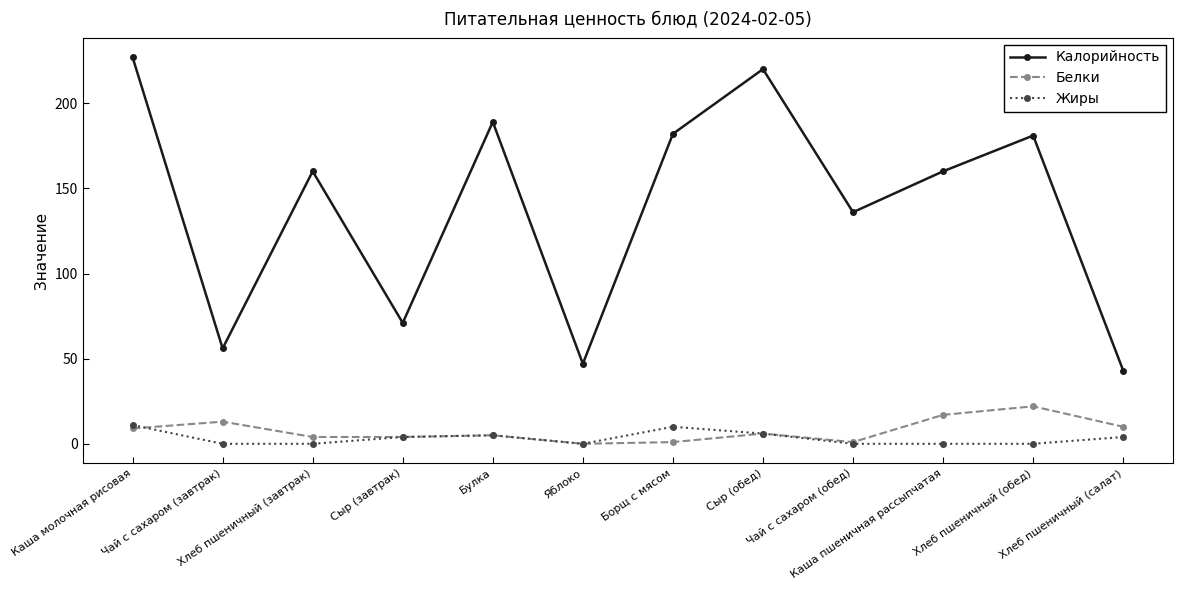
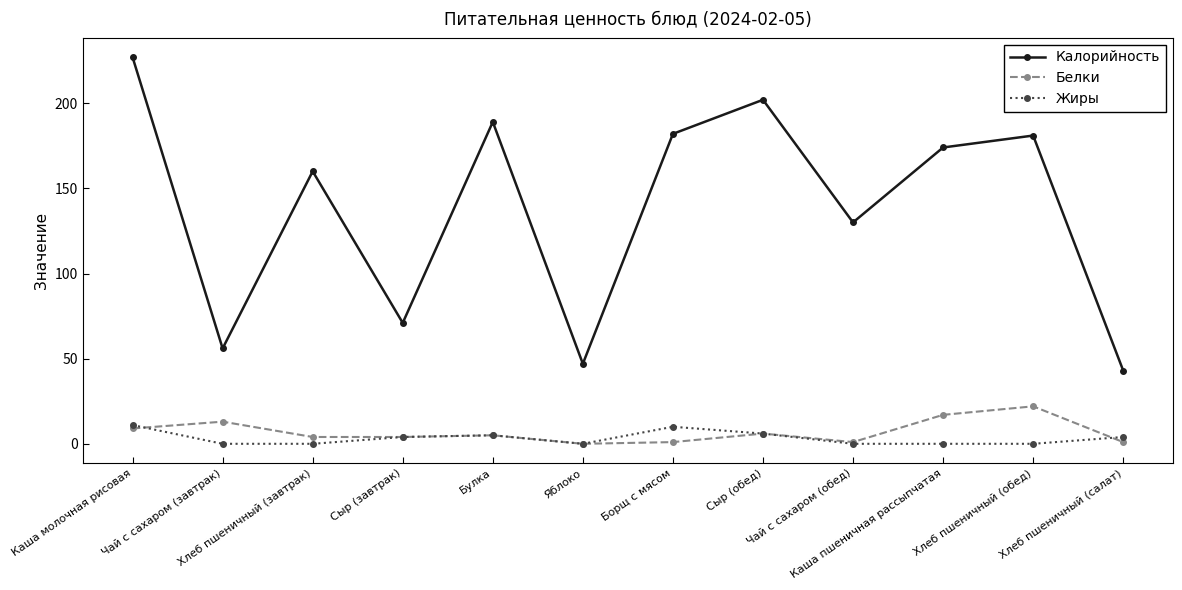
Калорийность, Сыр (обед): 220 -> 202
Калорийность, Чай с сахаром (обед): 136 -> 130
Калорийность, Каша пшеничная рассыпчатая: 160 -> 174
Белки, Хлеб пшеничный (салат): 10 -> 1
